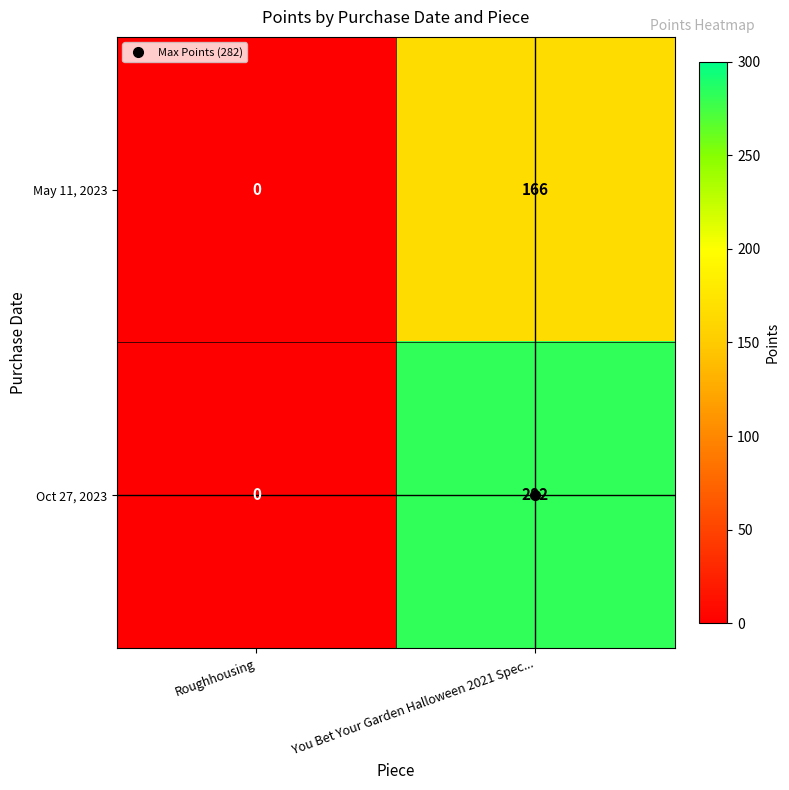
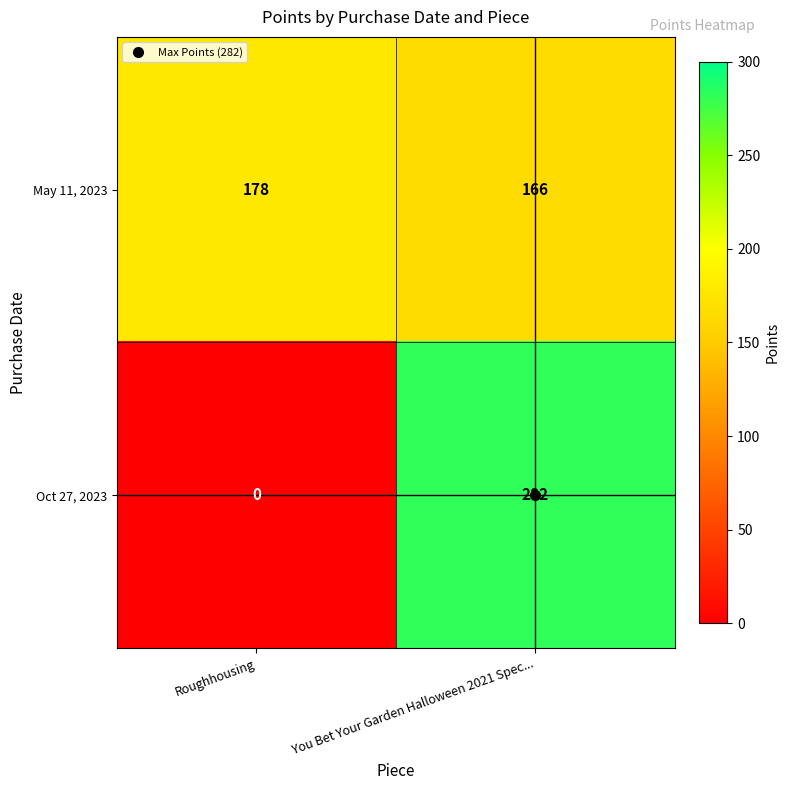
May 11, 2023, Roughhousing: 0 -> 178
